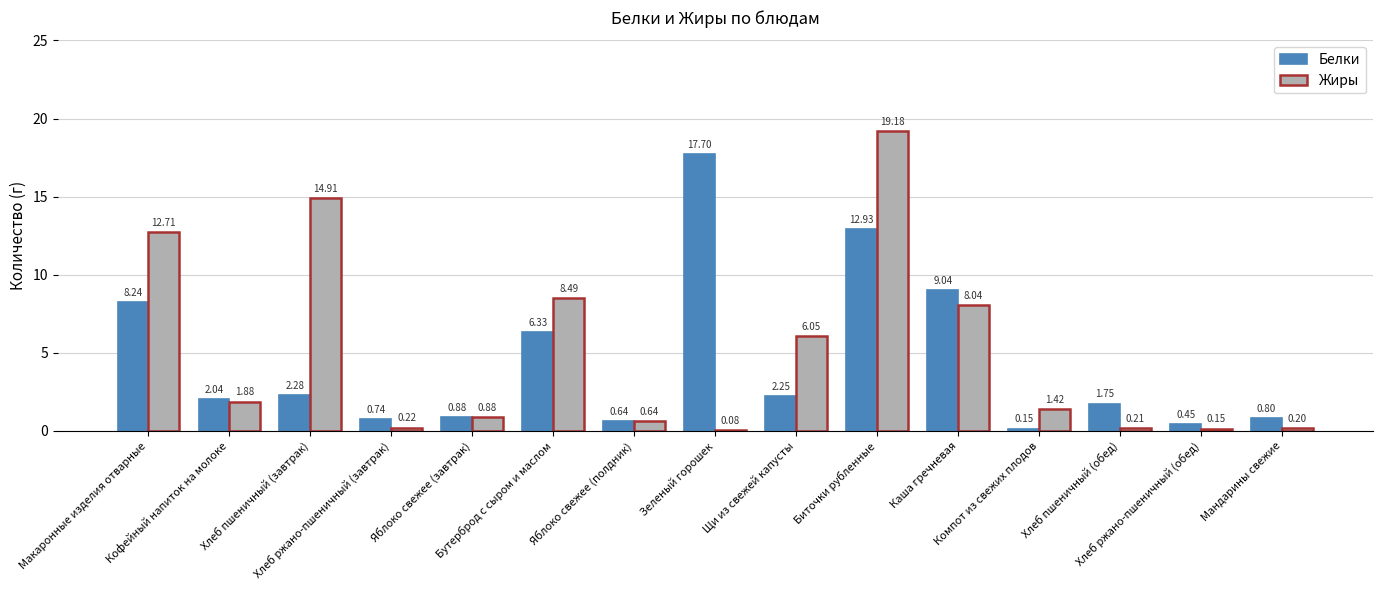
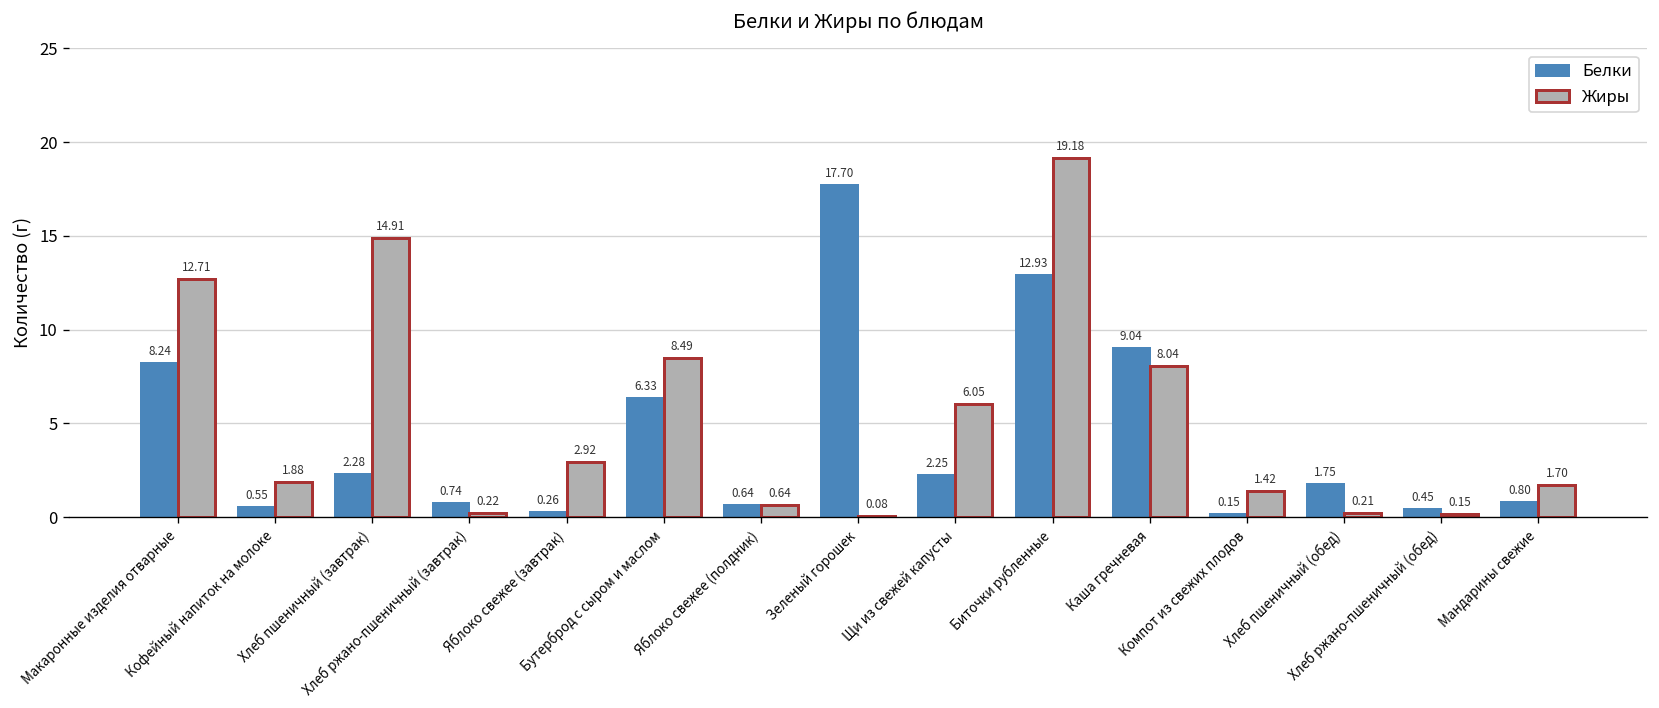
Белки, Кофейный напиток на молоке: 2.04 -> 0.55
Белки, Яблоко свежее (завтрак): 0.88 -> 0.26
Жиры, Яблоко свежее (завтрак): 0.88 -> 2.92
Жиры, Мандарины свежие: 0.20 -> 1.70
